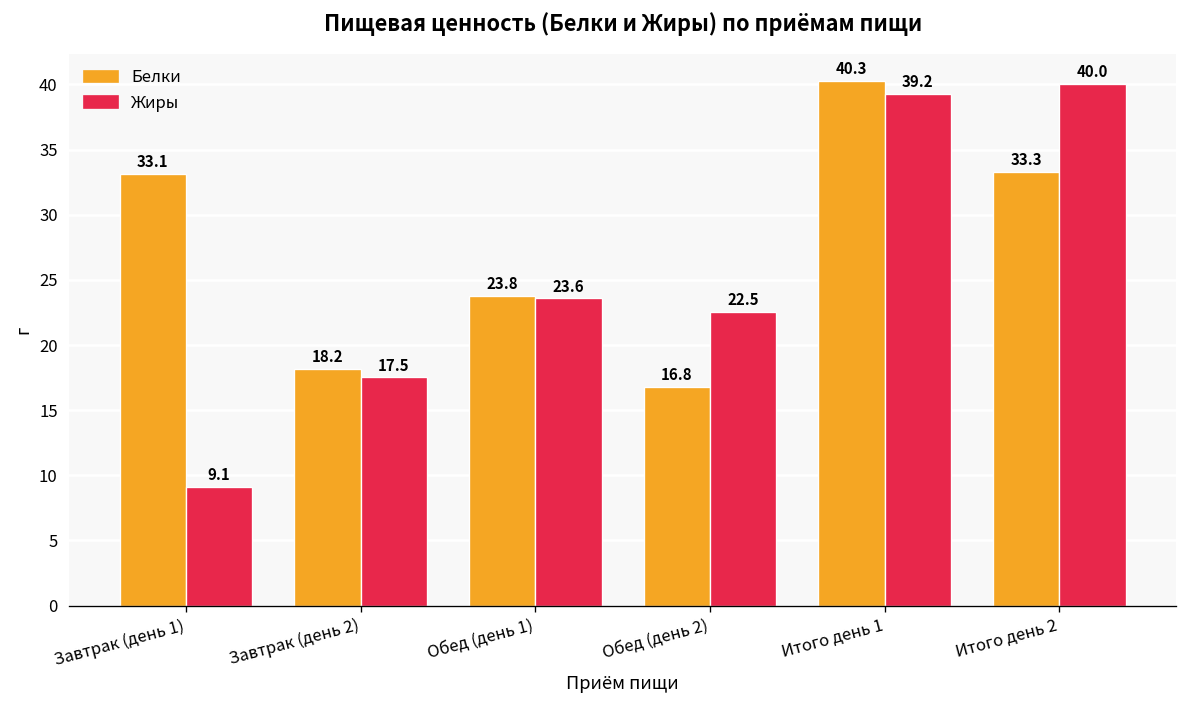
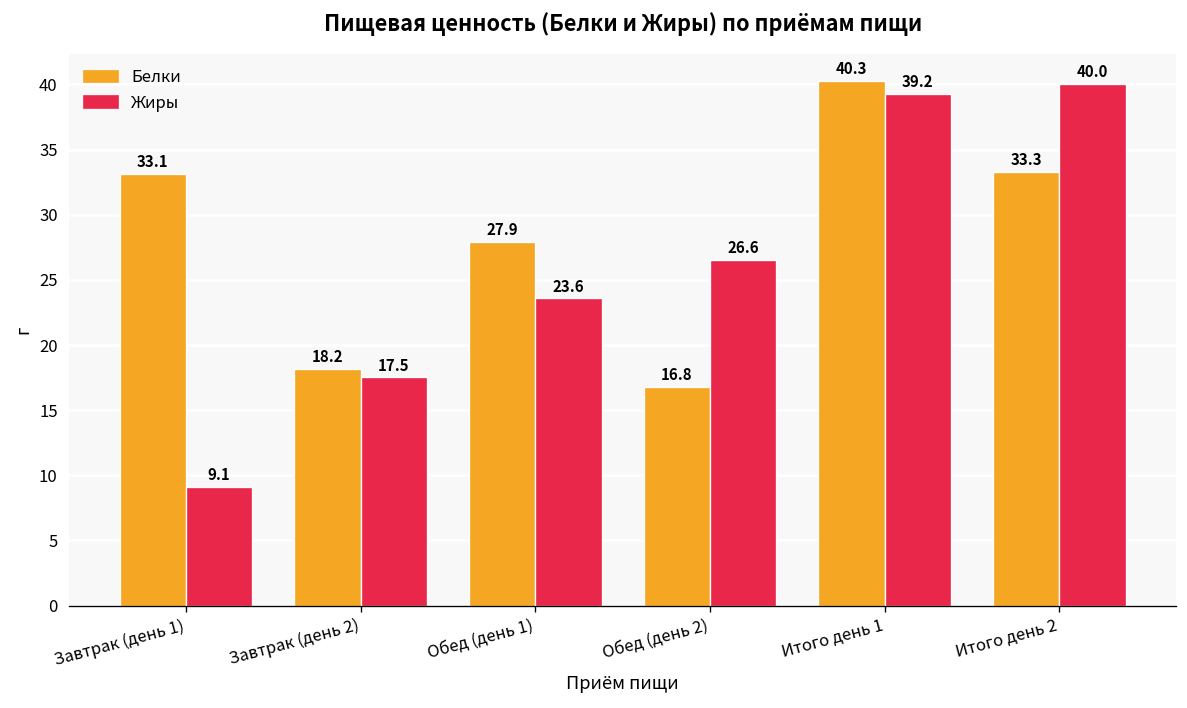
Белки, Обед (день 1): 23.8 -> 27.9
Жиры, Обед (день 2): 22.5 -> 26.6
